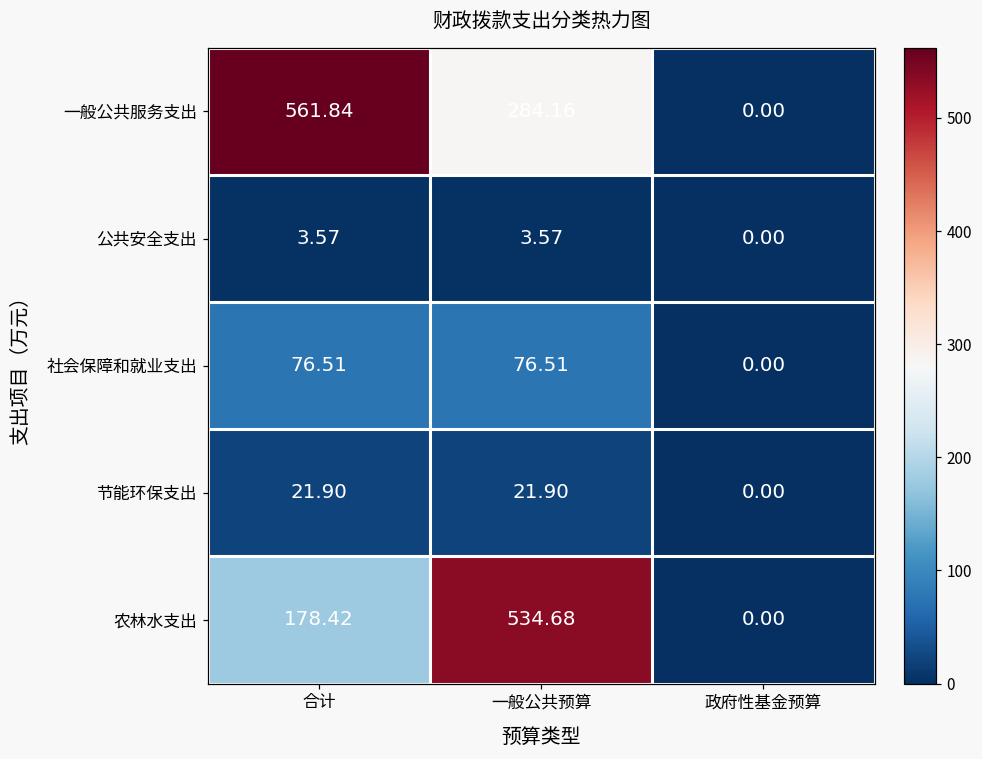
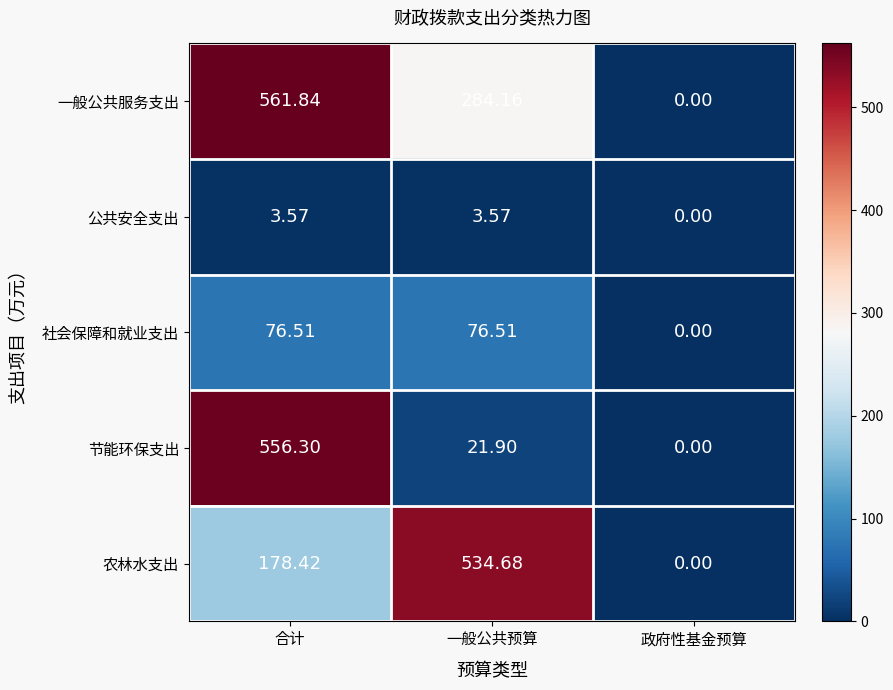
节能环保支出, 合计: 21.90 -> 556.30
